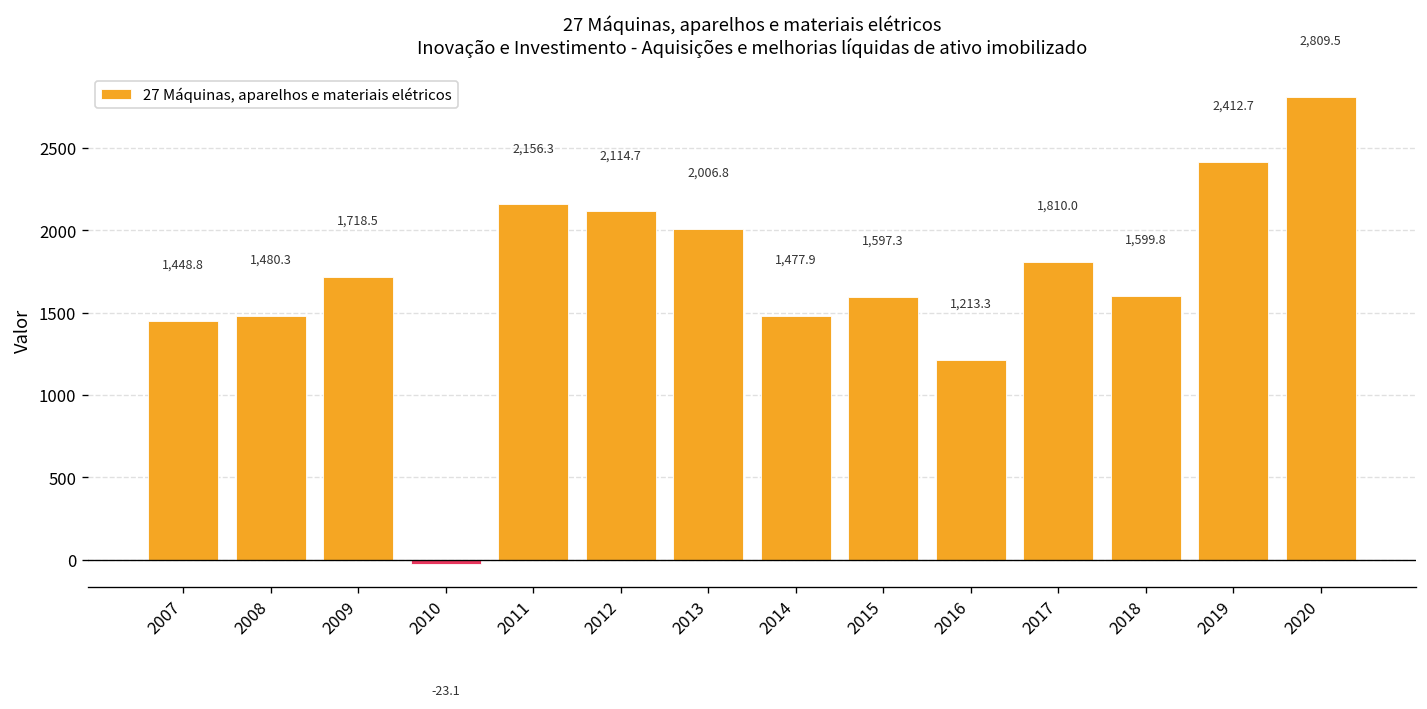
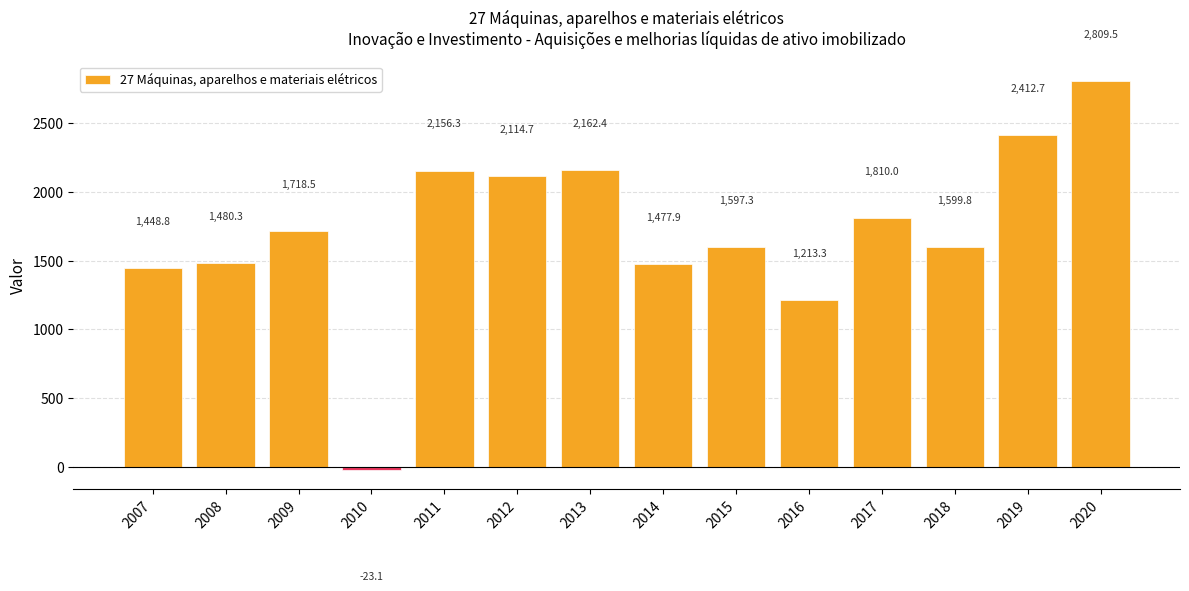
2013: 2,006.8 -> 2,162.4
